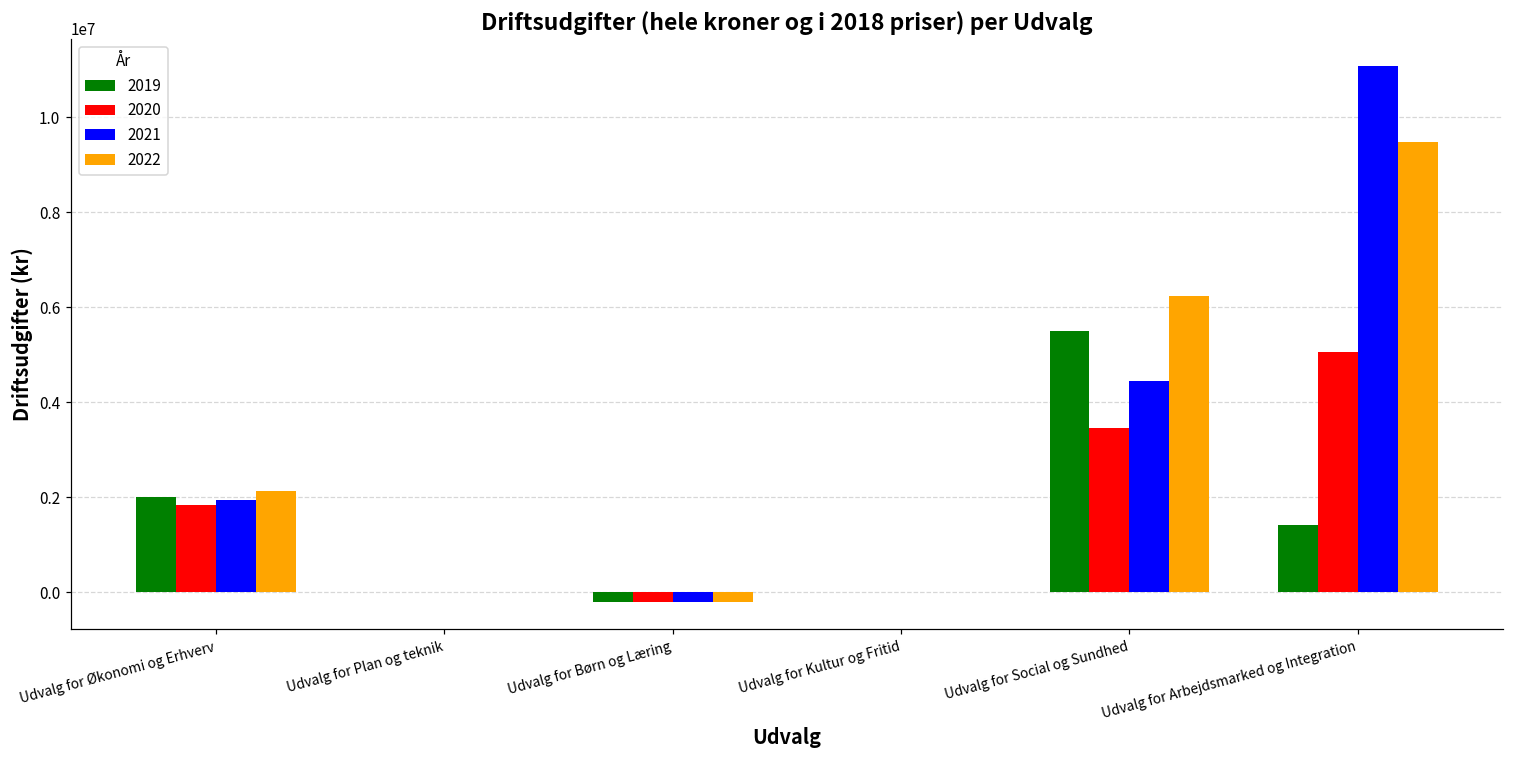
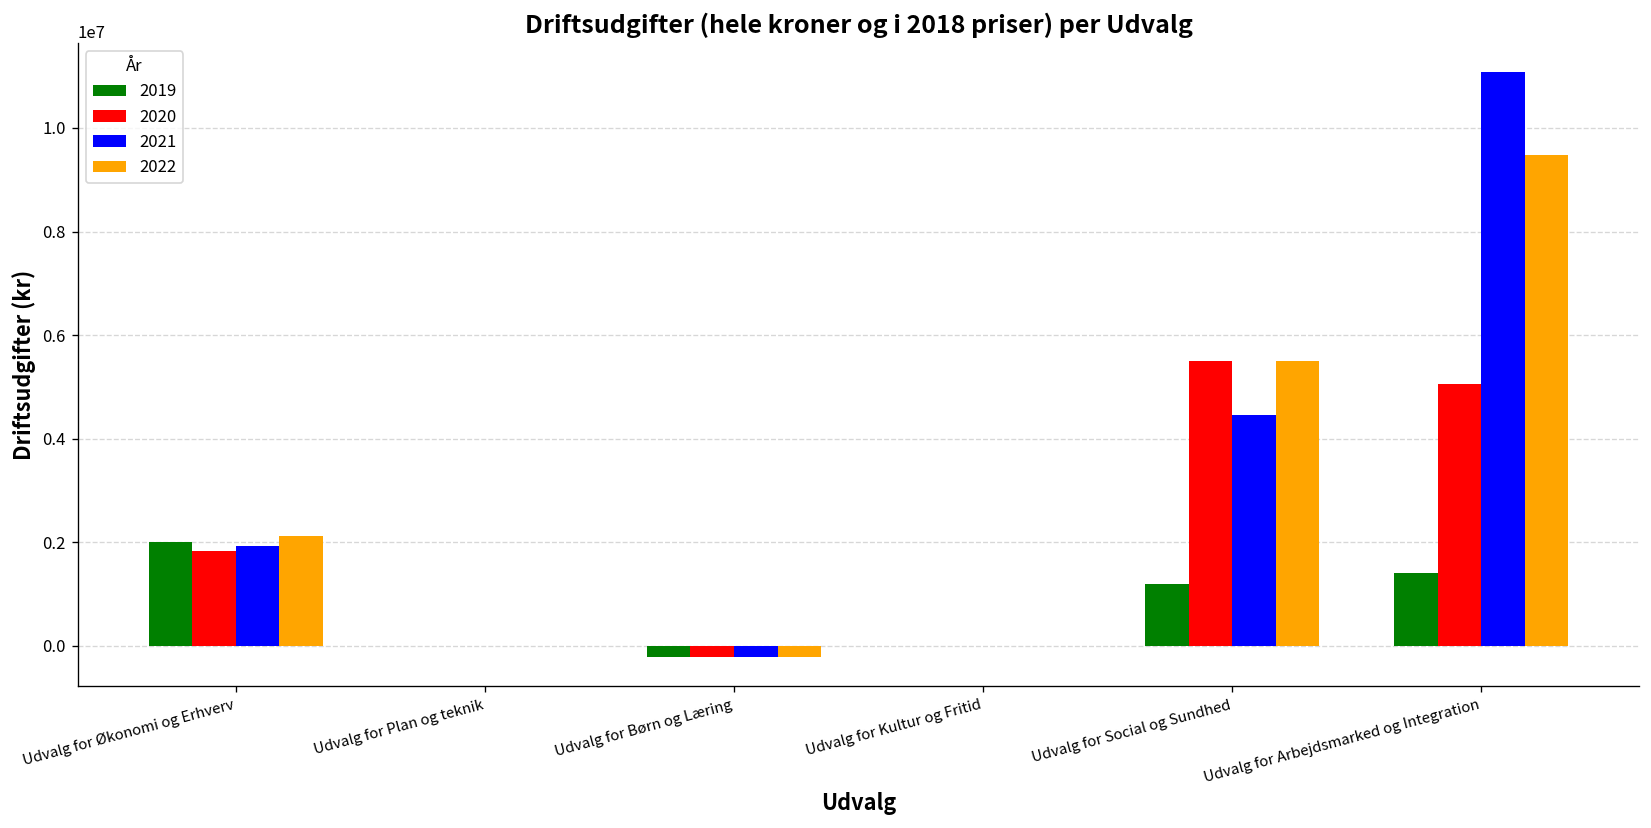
2019, Udvalg for Social og Sundhed: 5500000 -> 1200000
2020, Udvalg for Social og Sundhed: 3400000 -> 5500000
2022, Udvalg for Social og Sundhed: 6200000 -> 5500000
